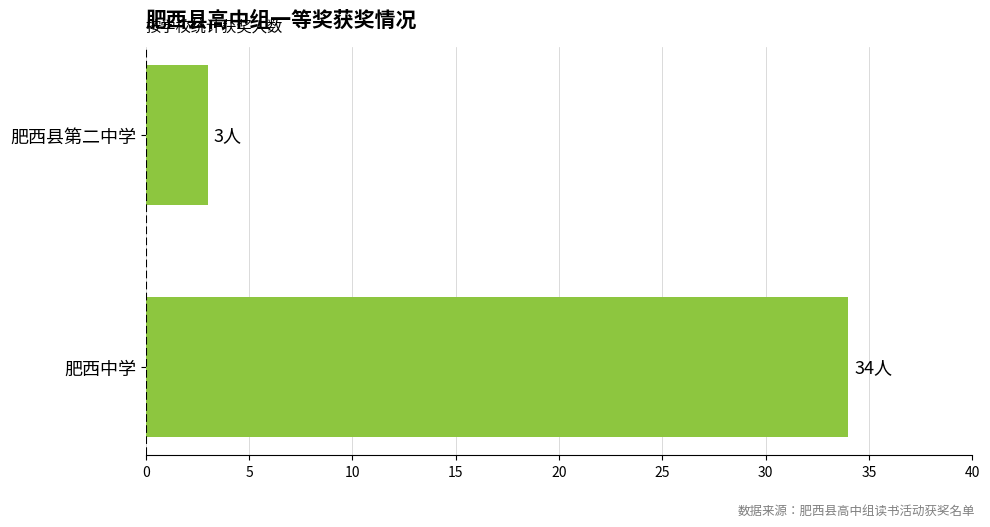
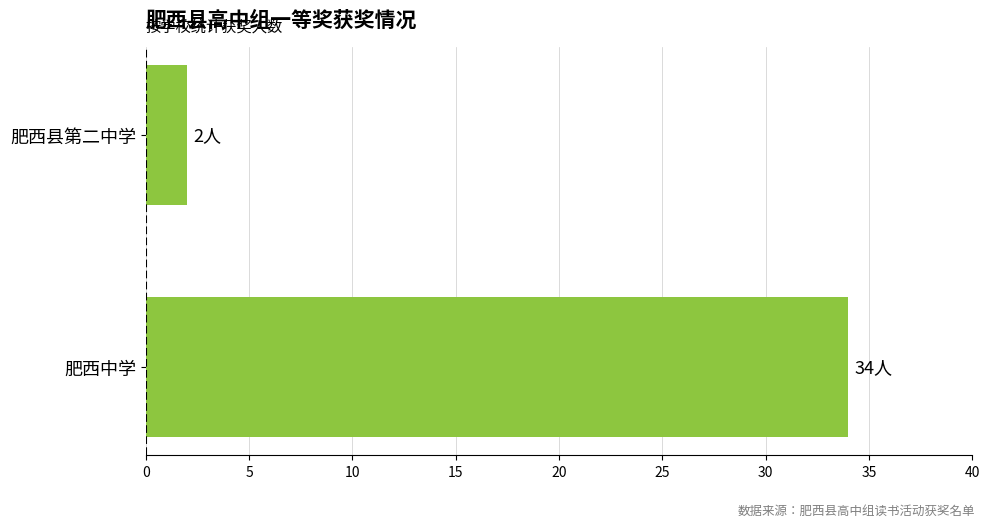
肥西县第二中学: 3人 -> 2人
